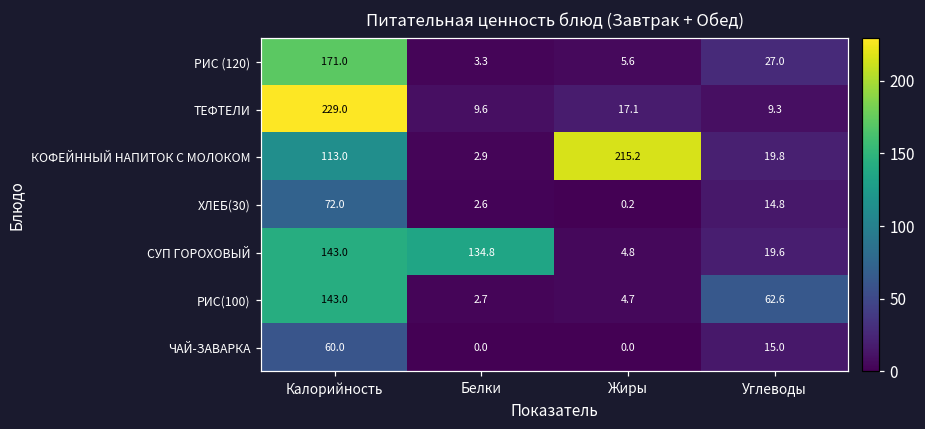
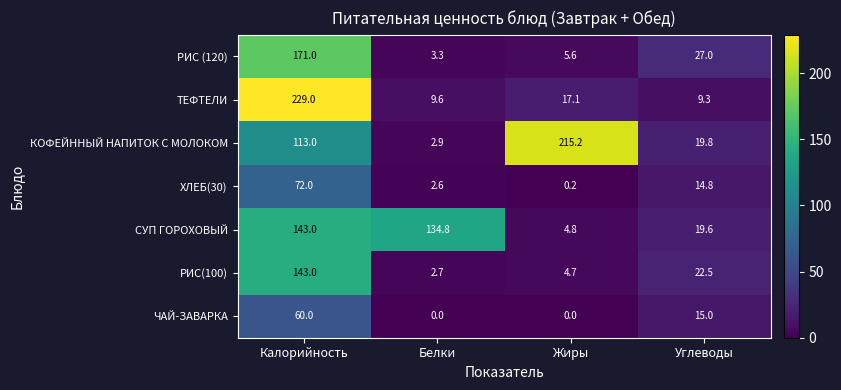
РИС(100), Углеводы: 62.6 -> 22.5
